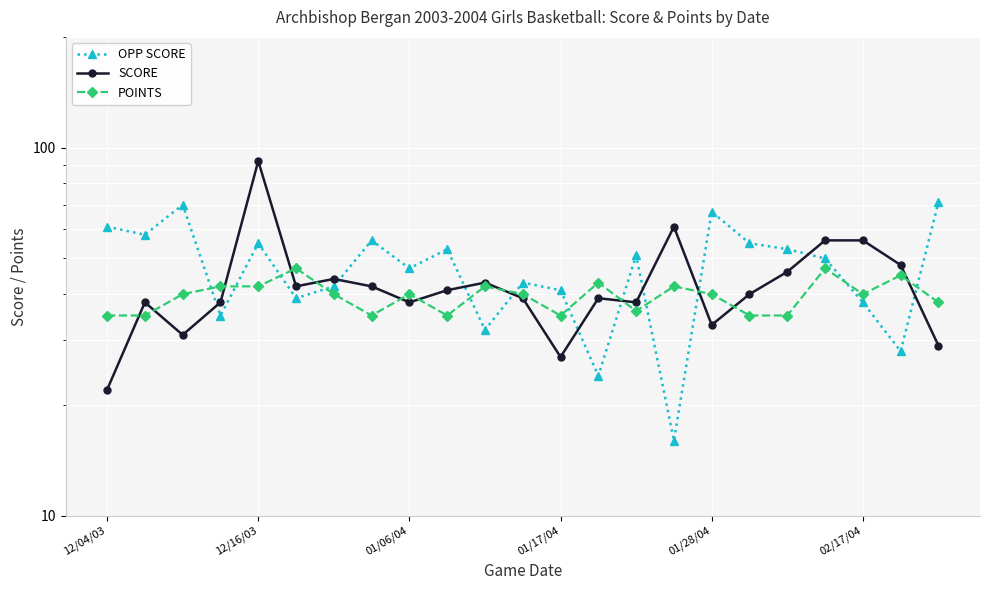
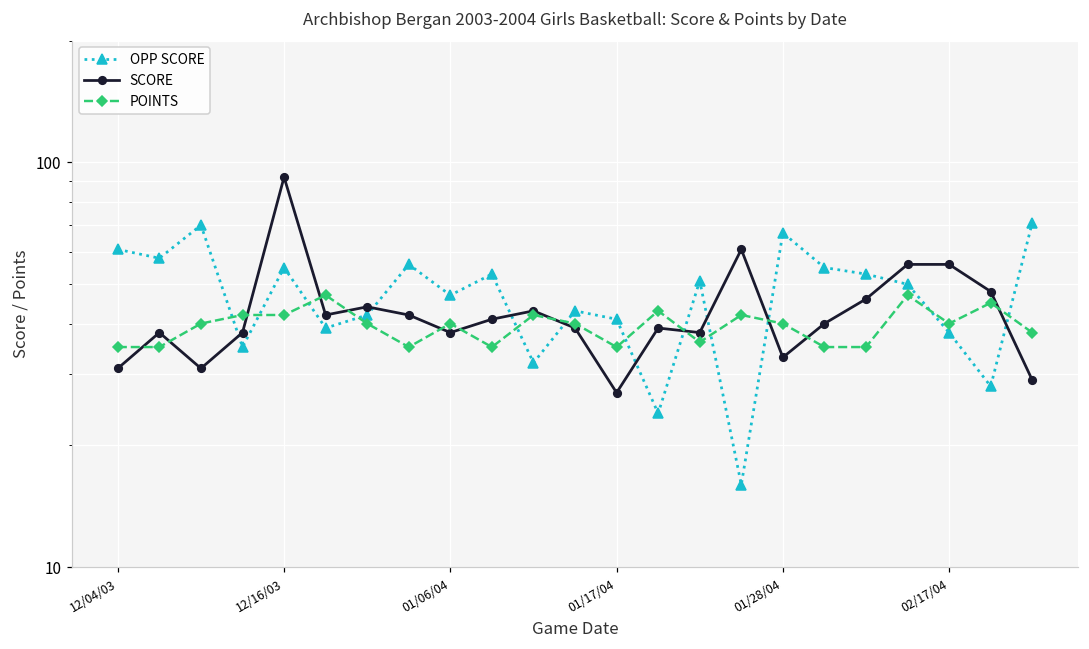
SCORE, 12/04/03: 22 -> 31
